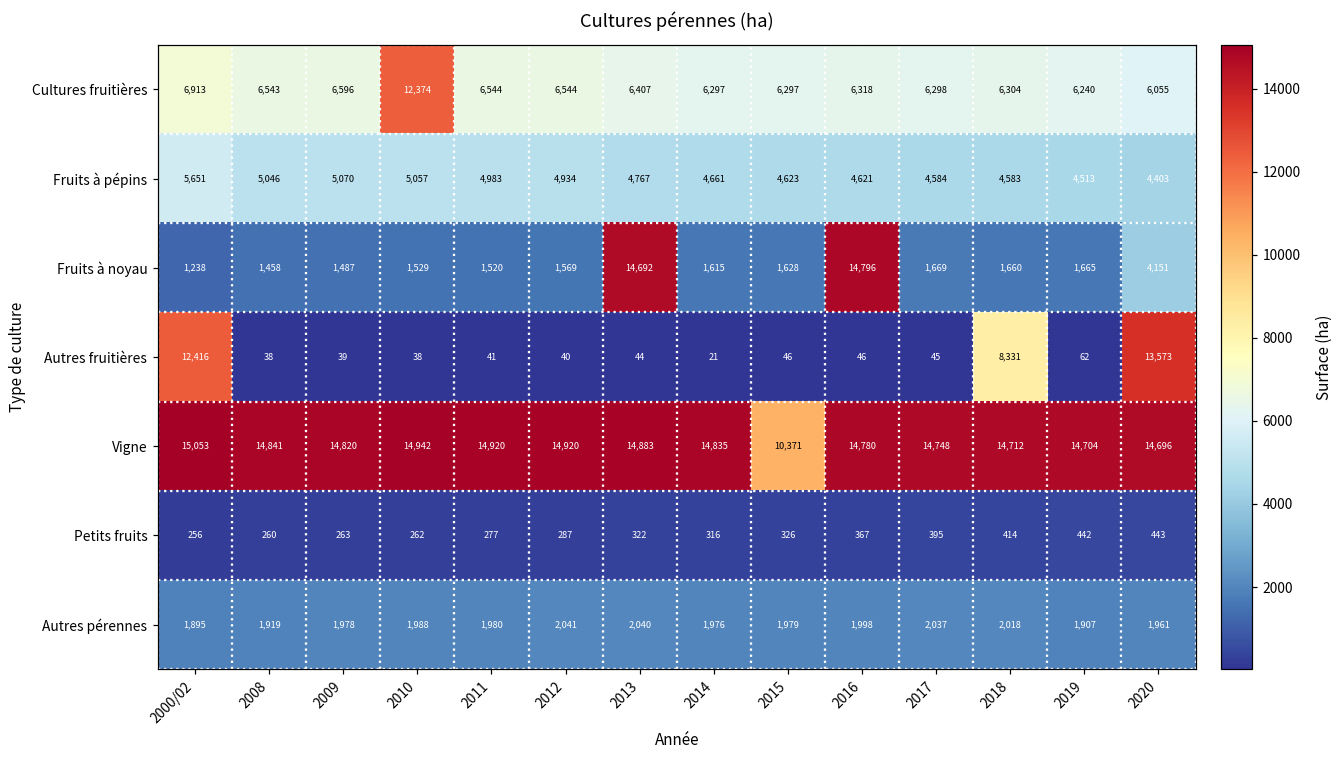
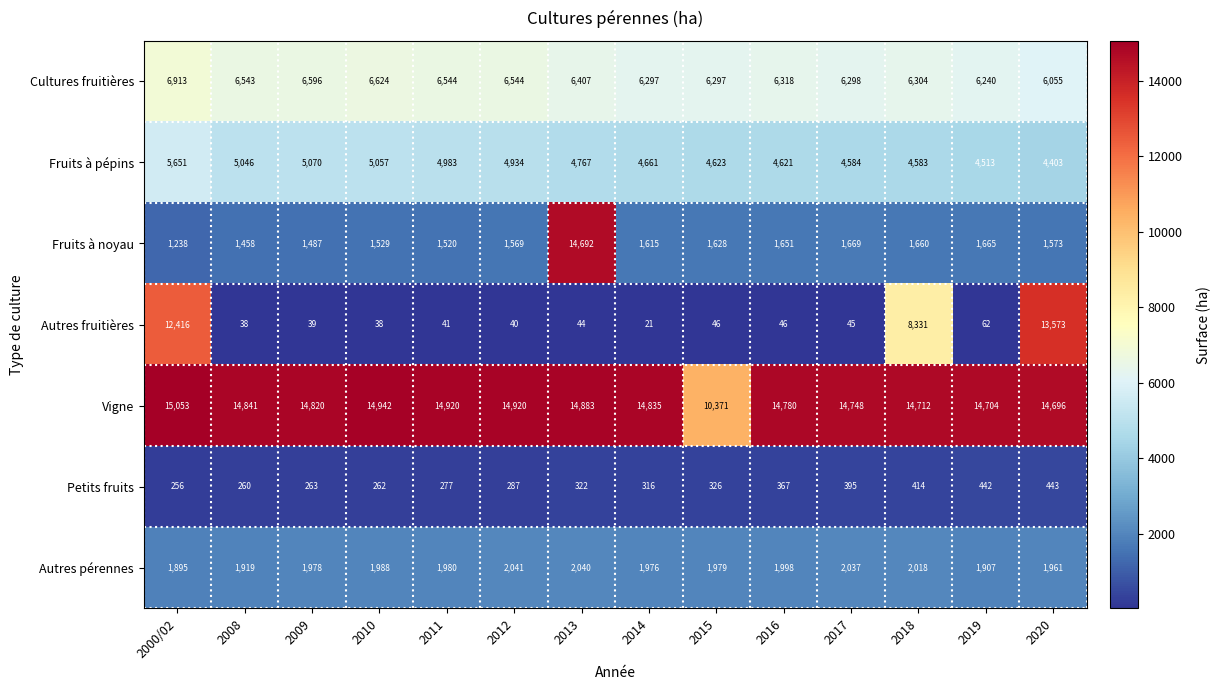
Cultures fruitières, 2010: 12,374 -> 6,624
Fruits à noyau, 2016: 14,796 -> 1,651
Fruits à noyau, 2020: 4,151 -> 1,573
